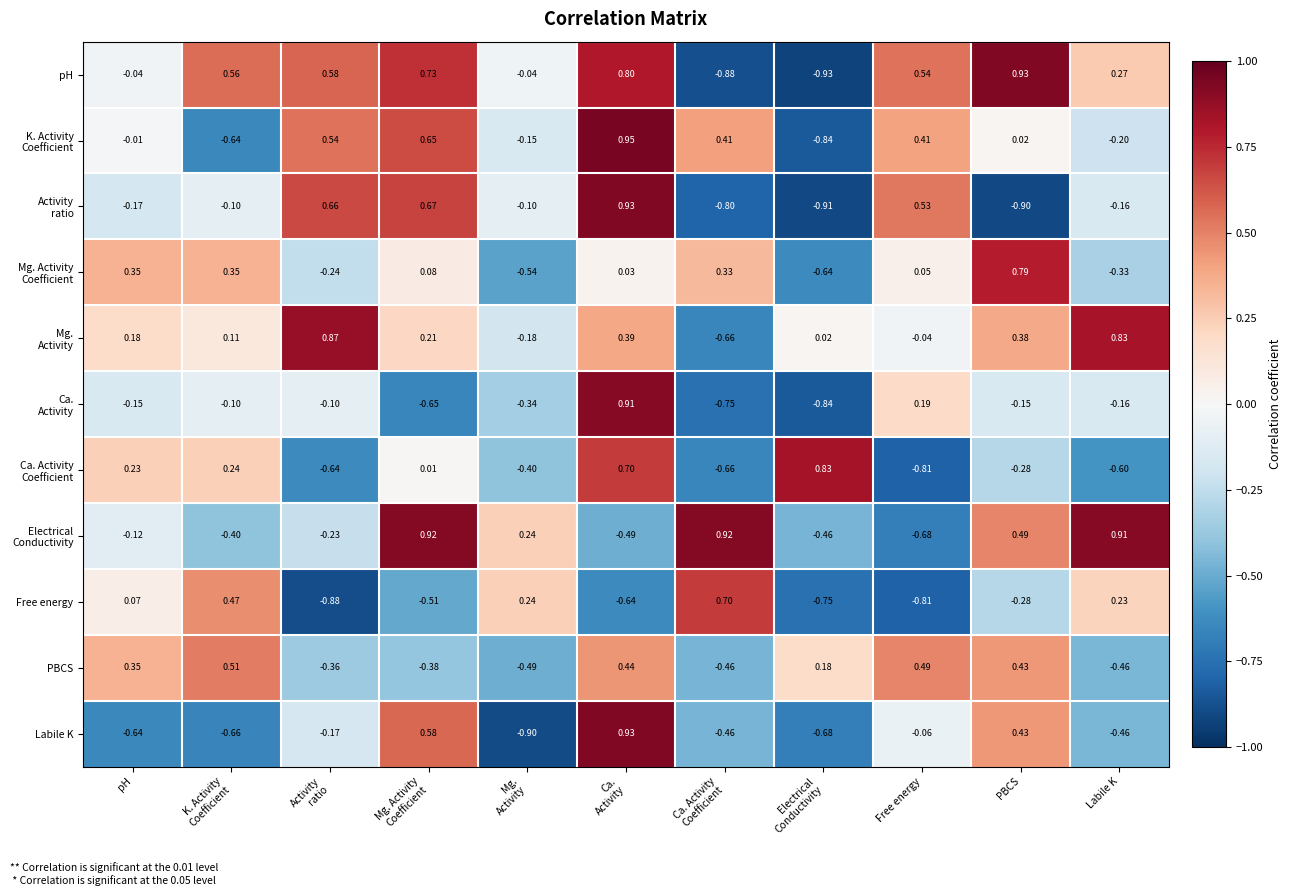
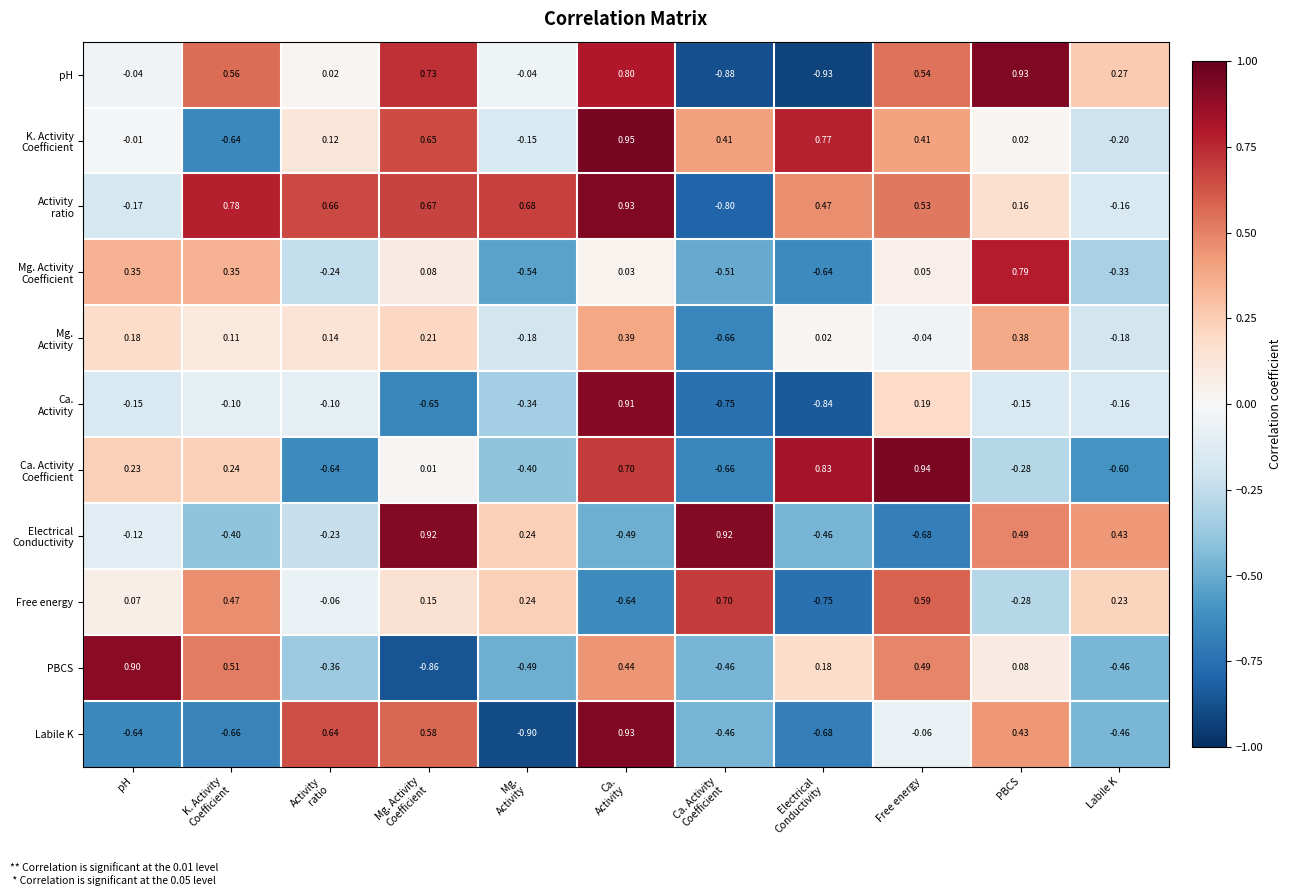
pH, Activity ratio: 0.58 -> 0.02
K. Activity Coefficient, Activity ratio: 0.54 -> 0.12
K. Activity Coefficient, Electrical Conductivity: -0.84 -> 0.77
Activity ratio, K. Activity Coefficient: -0.10 -> 0.78
Activity ratio, Mg. Activity: -0.10 -> 0.68
Activity ratio, Electrical Conductivity: -0.91 -> 0.47
Activity ratio, PBCS: -0.90 -> 0.16
Mg. Activity Coefficient, Ca. Activity Coefficient: 0.33 -> -0.51
Mg. Activity, Activity ratio: 0.87 -> 0.14
Mg. Activity, Labile K: 0.83 -> -0.18
Ca. Activity Coefficient, Free energy: -0.81 -> 0.94
Electrical Conductivity, Labile K: 0.91 -> 0.43
Free energy, Activity ratio: -0.88 -> -0.06
Free energy, Mg. Activity Coefficient: -0.51 -> 0.15
Free energy, Free energy: -0.81 -> 0.59
PBCS, pH: 0.35 -> 0.90
PBCS, Mg. Activity Coefficient: -0.38 -> -0.86
PBCS, PBCS: 0.43 -> 0.08
Labile K, Activity ratio: -0.17 -> 0.64
